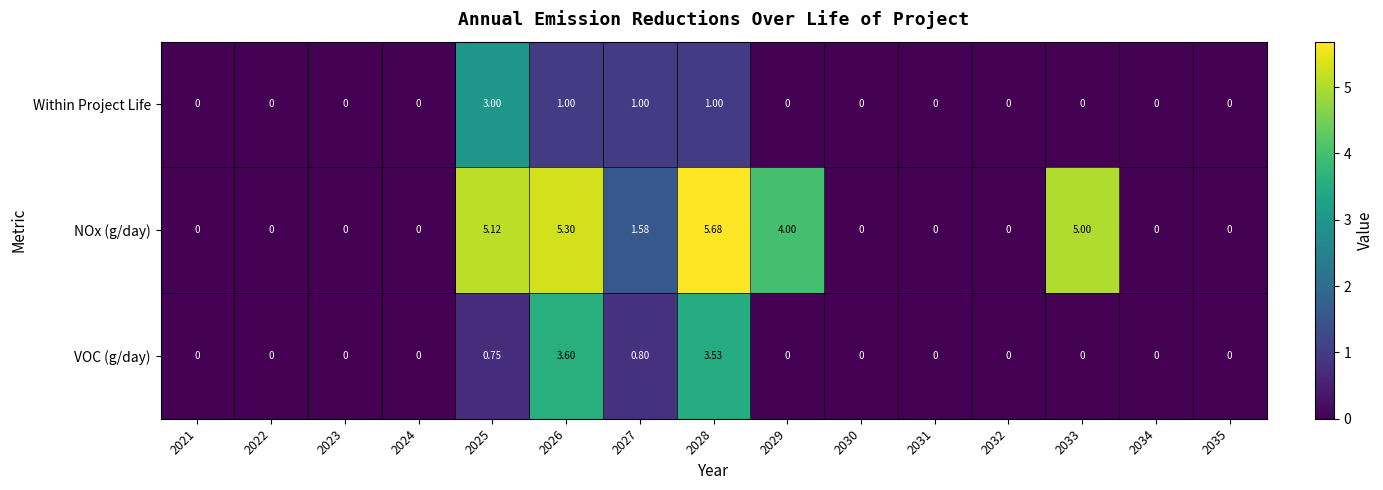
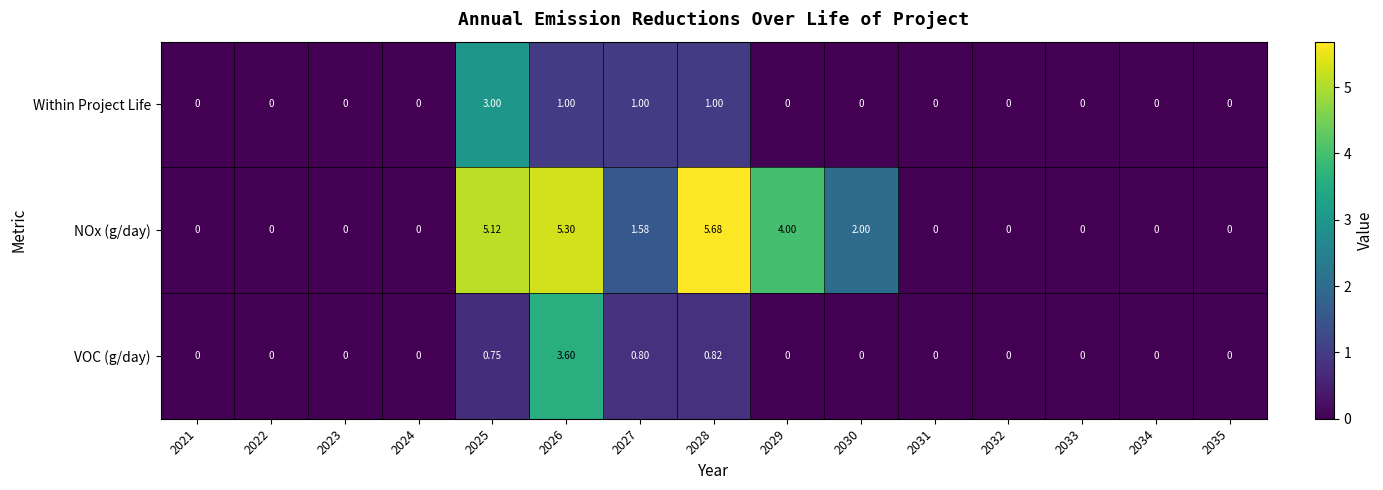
NOx (g/day), 2030: 0 -> 2.00
NOx (g/day), 2033: 5.00 -> 0
VOC (g/day), 2028: 3.53 -> 0.82
